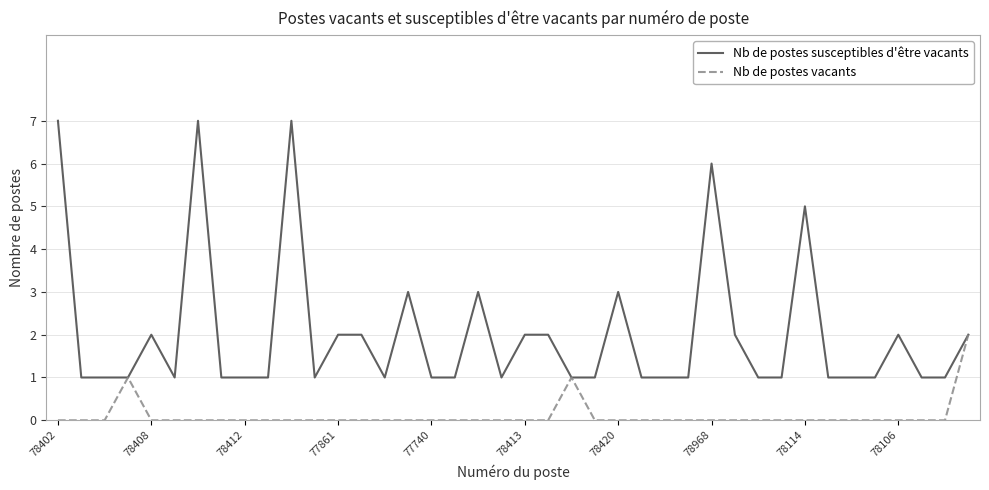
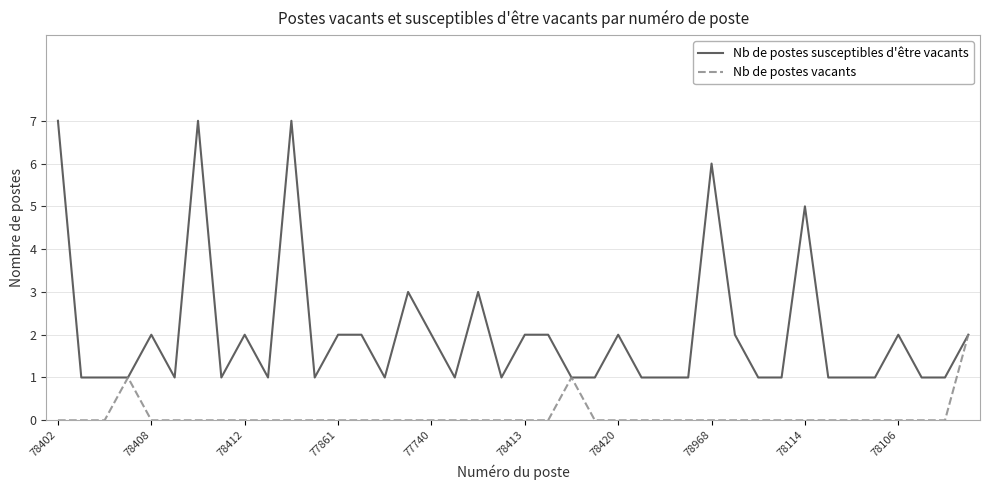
Nb de postes susceptibles d'être vacants, 78412: 1 -> 2
Nb de postes susceptibles d'être vacants, 77740: 1 -> 2
Nb de postes susceptibles d'être vacants, 78420: 3 -> 2
